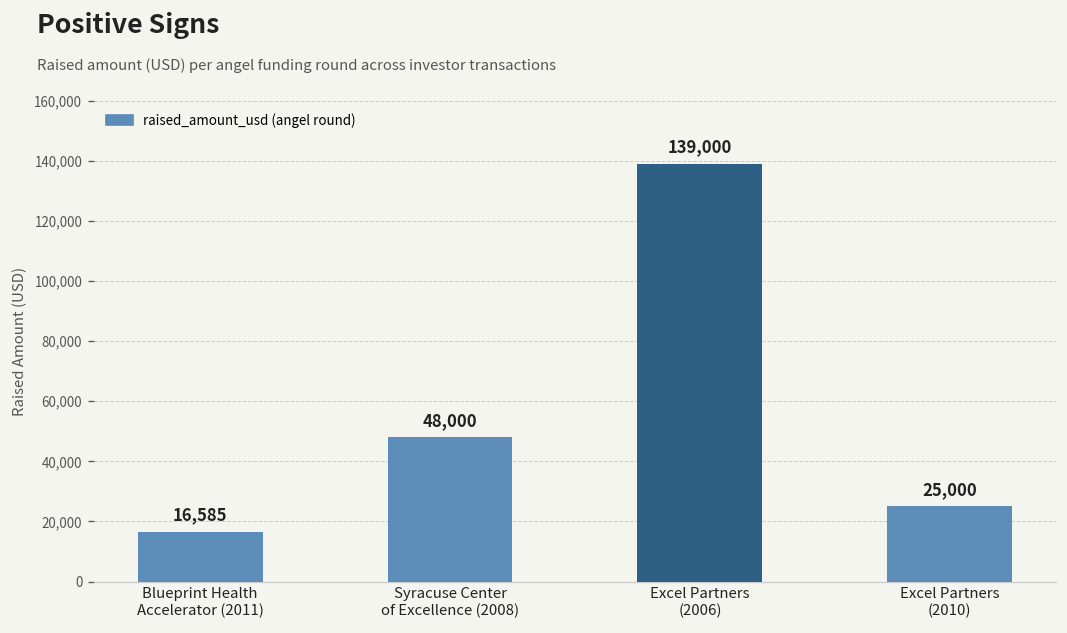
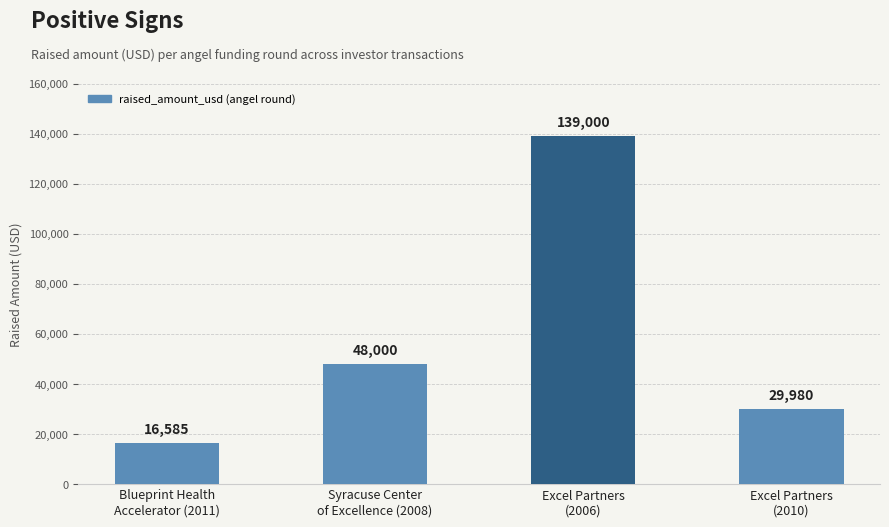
Excel Partners (2010): 25,000 -> 29,980
